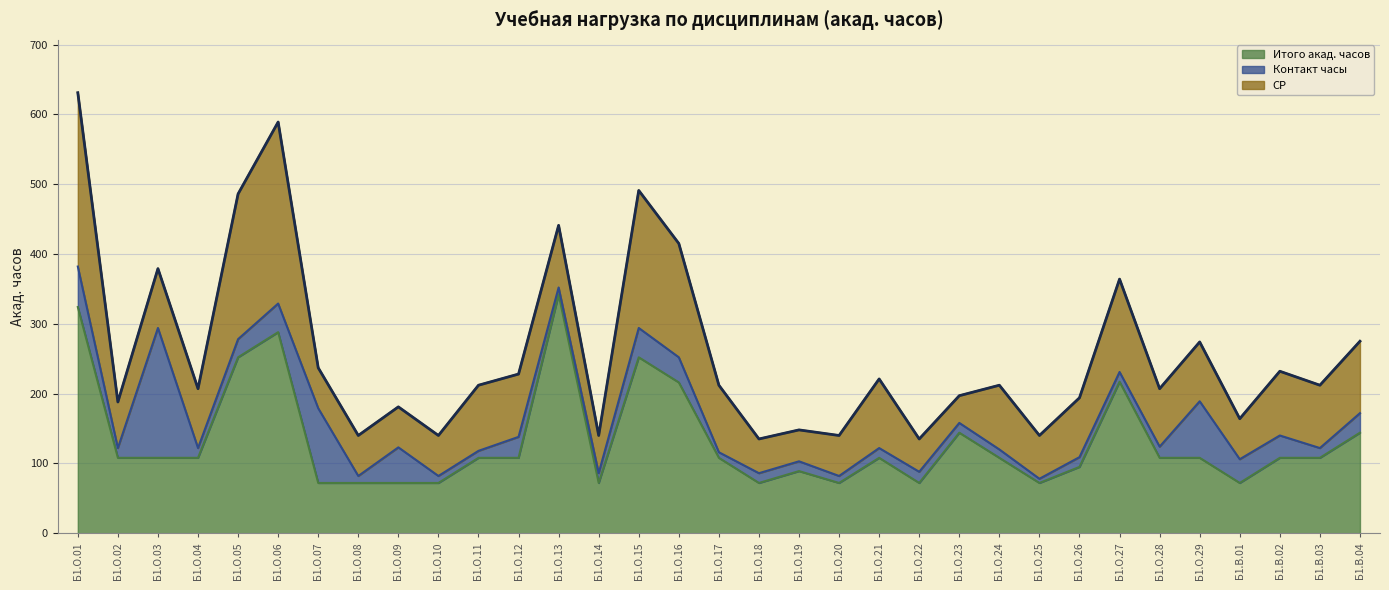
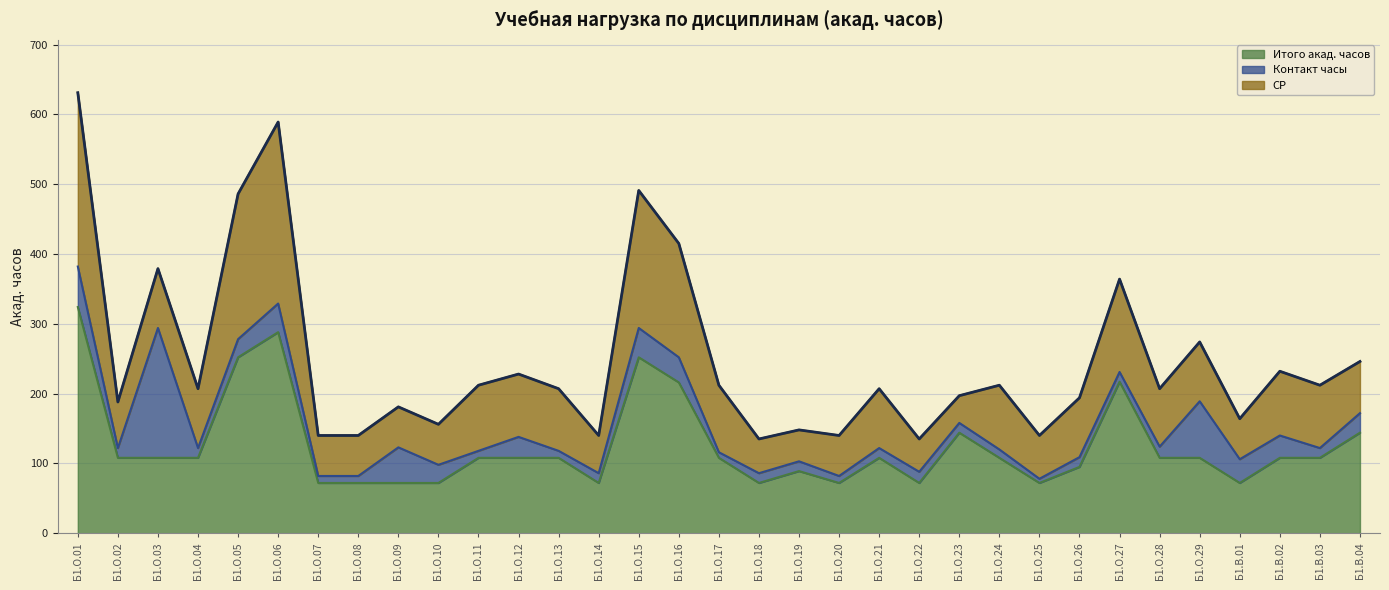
Контакт часы, Б1.О.07: 110 -> 10
Контакт часы, Б1.О.10: 10 -> 30
Итого акад. часов, Б1.О.13: 340 -> 110
СР, Б1.О.21: 100 -> 90
СР, Б1.В.04: 100 -> 70
